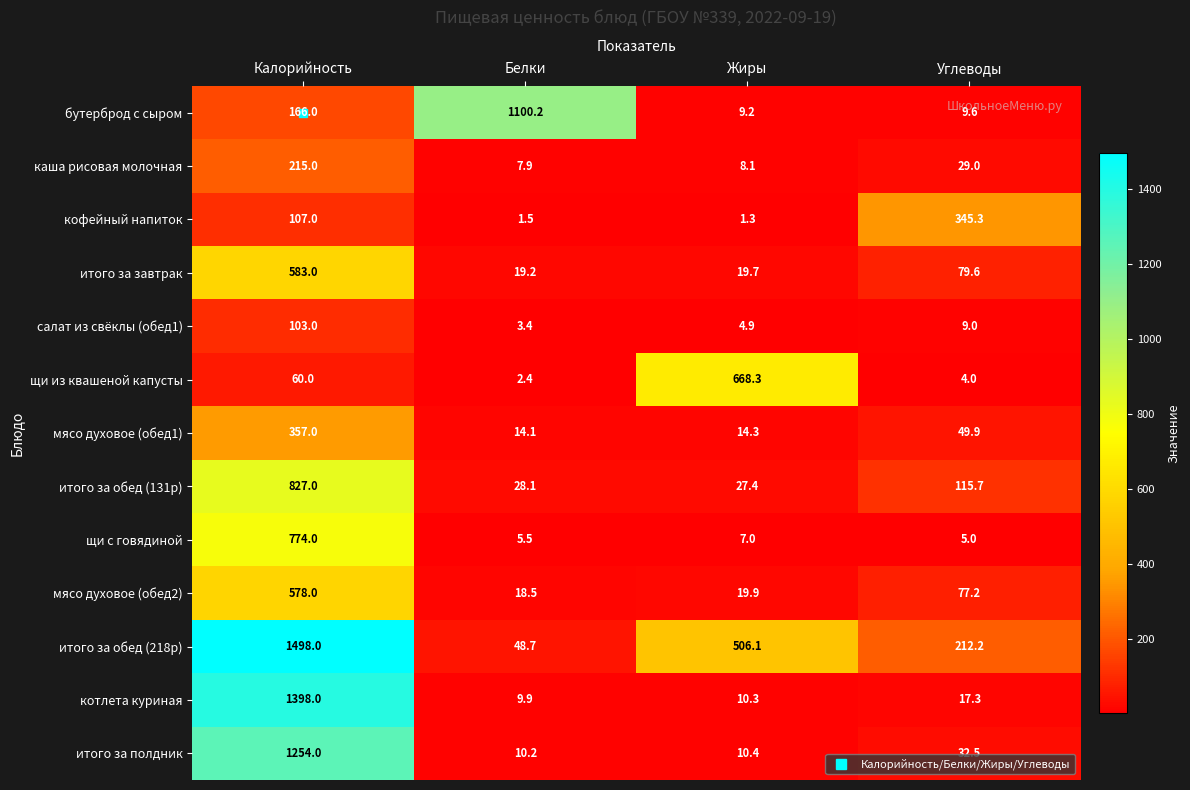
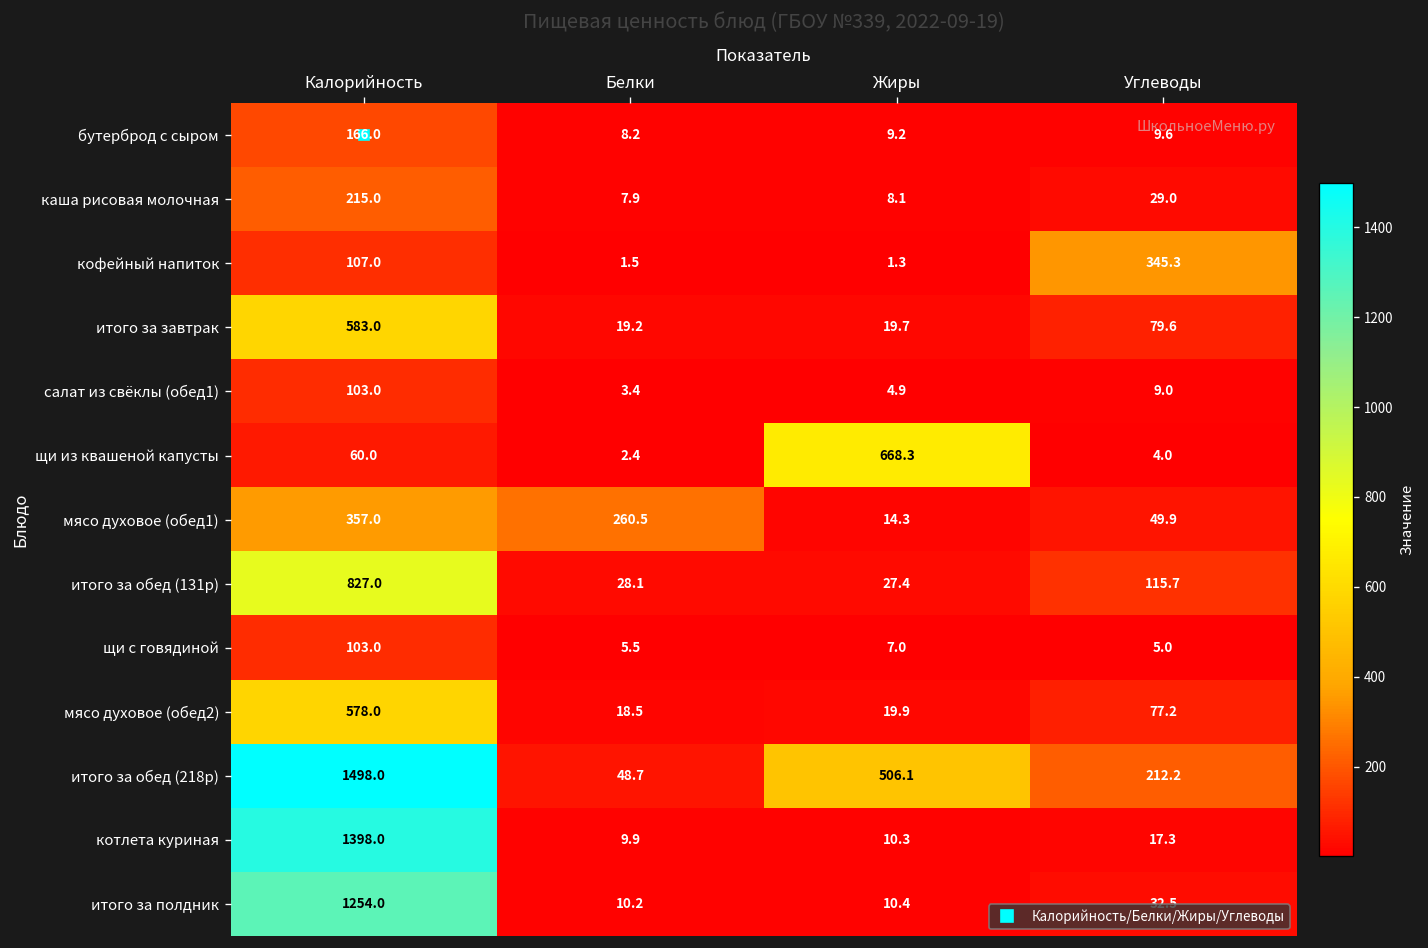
бутерброд с сыром, Белки: 1100.2 -> 8.2
мясо духовое (обед1), Белки: 14.1 -> 260.5
щи с говядиной, Калорийность: 774.0 -> 103.0
